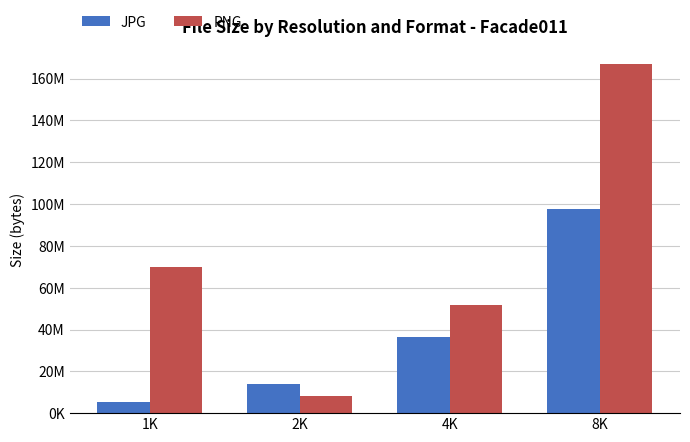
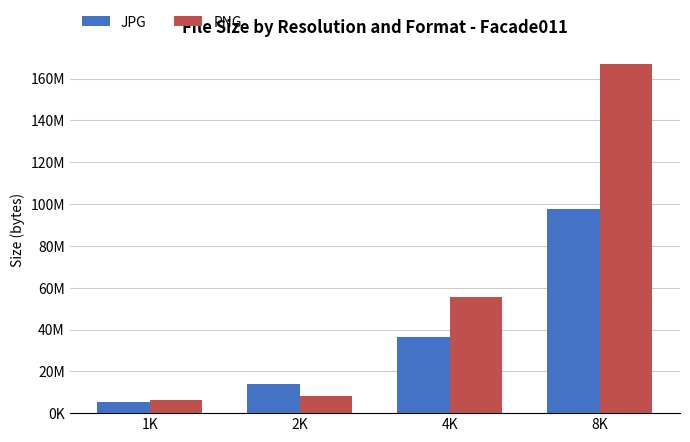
PNG, 1K: 70000000 -> 6000000
PNG, 4K: 52000000 -> 55000000
